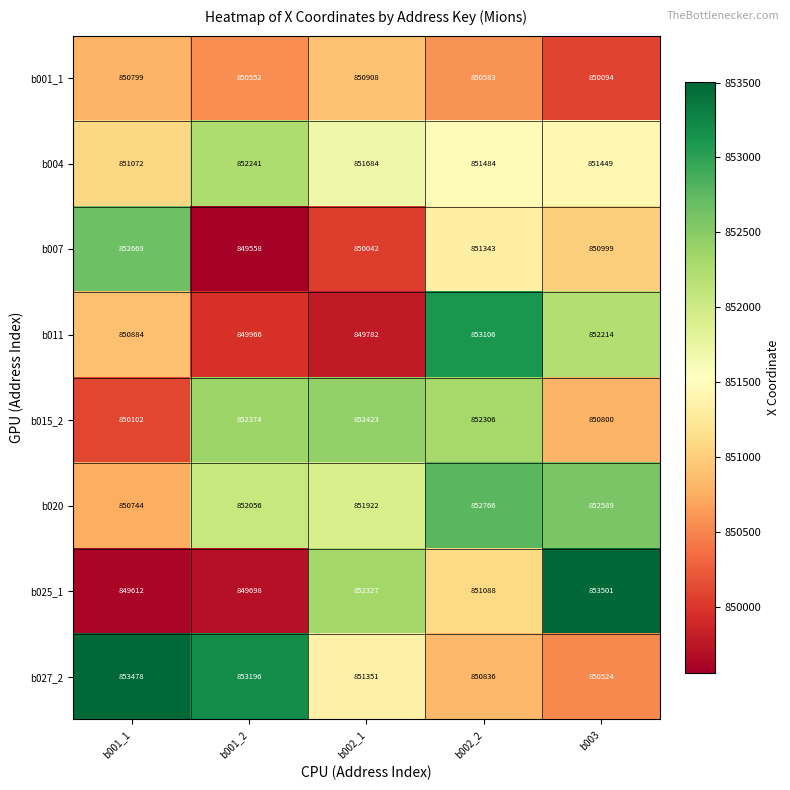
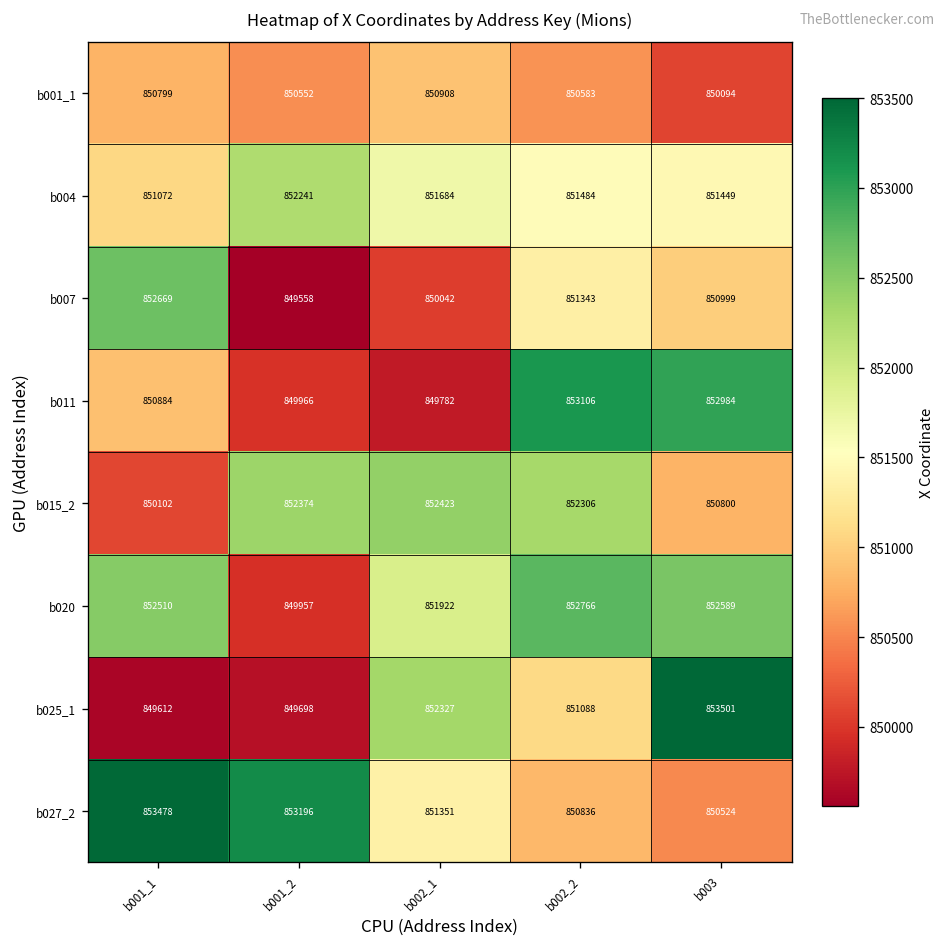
b011, b003: 852214 -> 852984
b020, b001_1: 850744 -> 852510
b020, b001_2: 852056 -> 849957
